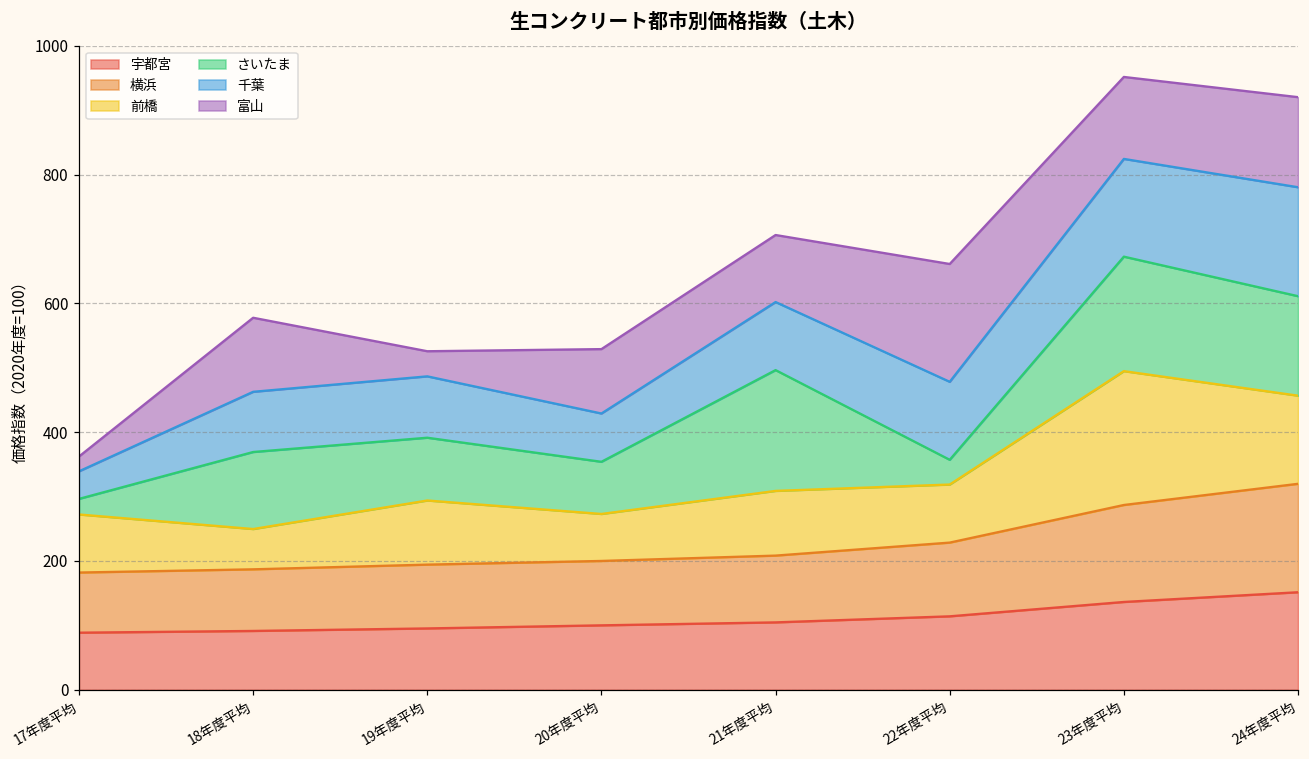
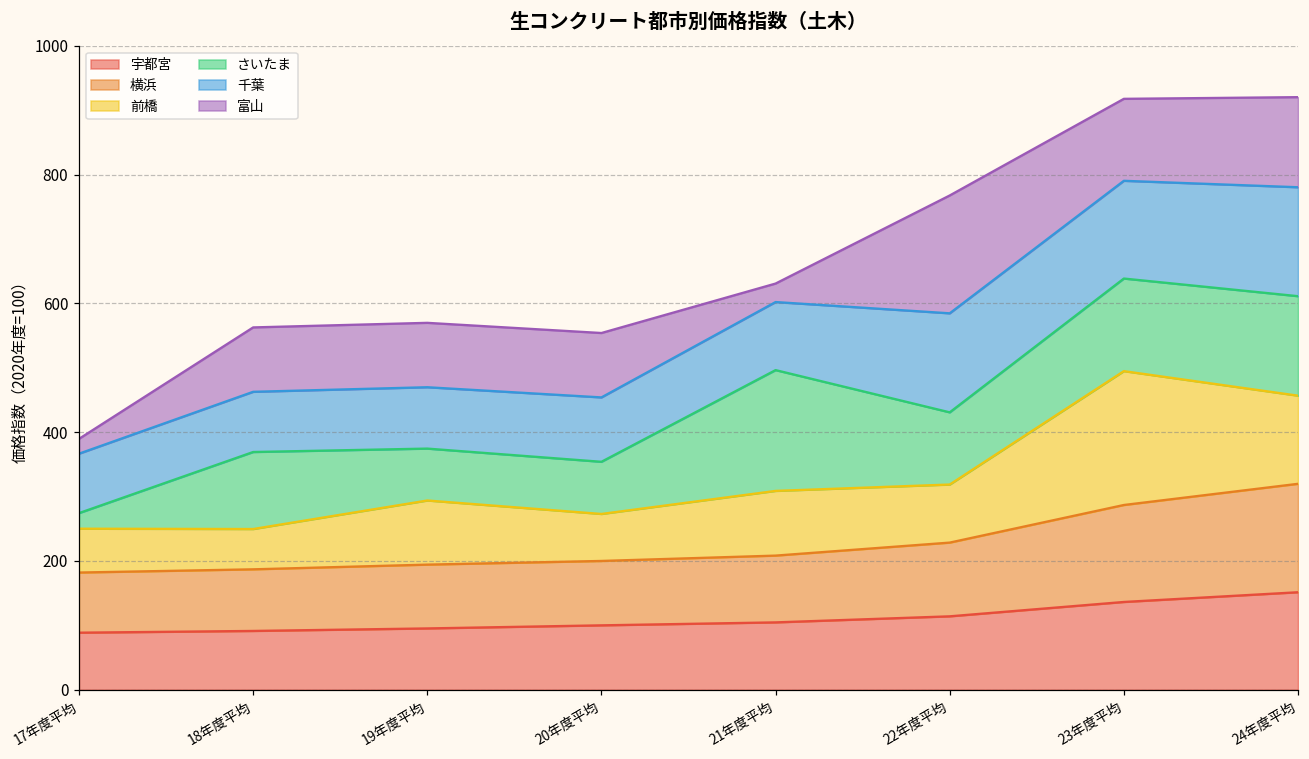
前橋, 17年度平均: 90 -> 70
千葉, 17年度平均: 40 -> 90
富山, 18年度平均: 120 -> 100
さいたま, 19年度平均: 100 -> 80
富山, 19年度平均: 40 -> 100
千葉, 20年度平均: 80 -> 100
富山, 21年度平均: 100 -> 30
さいたま, 22年度平均: 40 -> 110
千葉, 22年度平均: 120 -> 150
さいたま, 23年度平均: 180 -> 140
